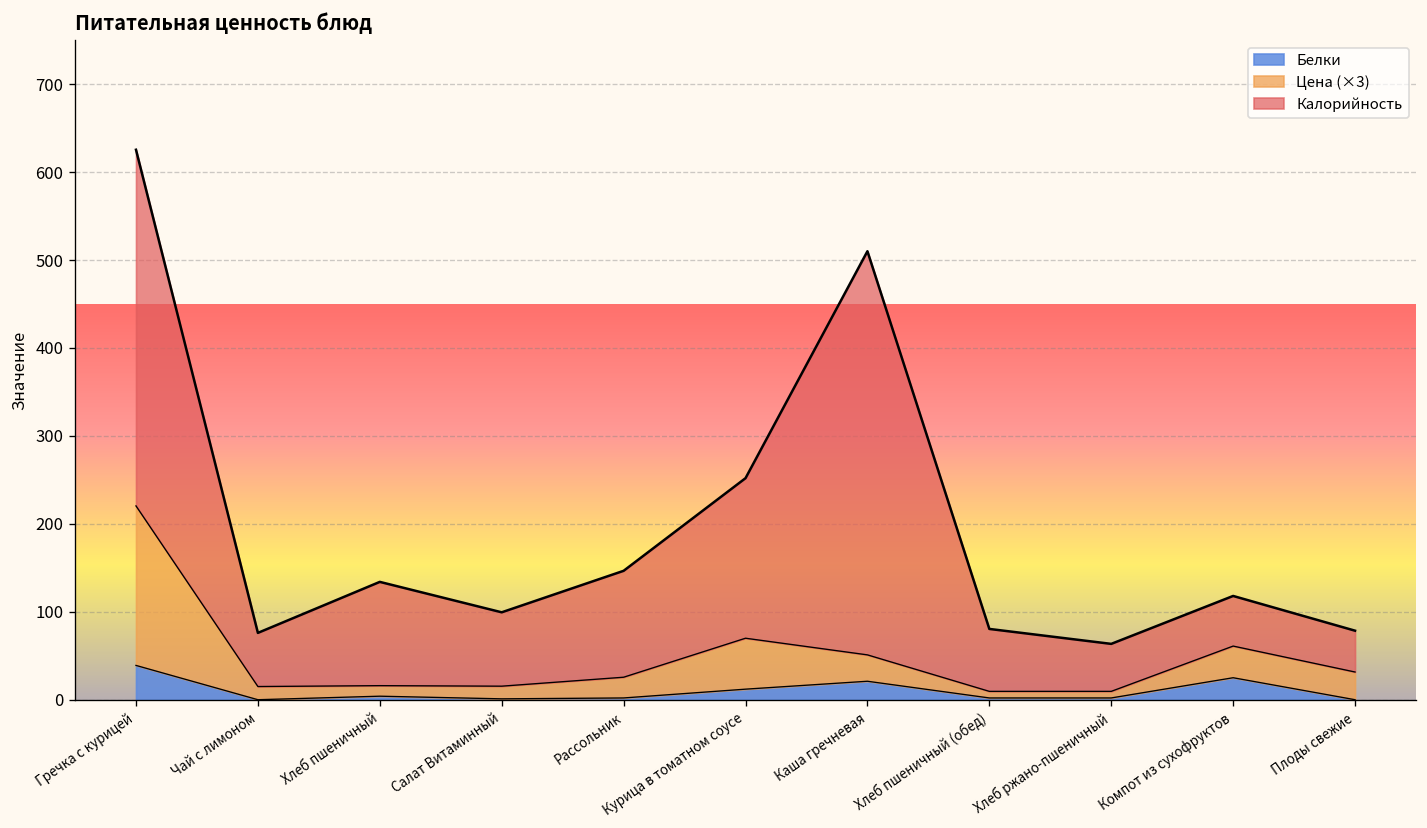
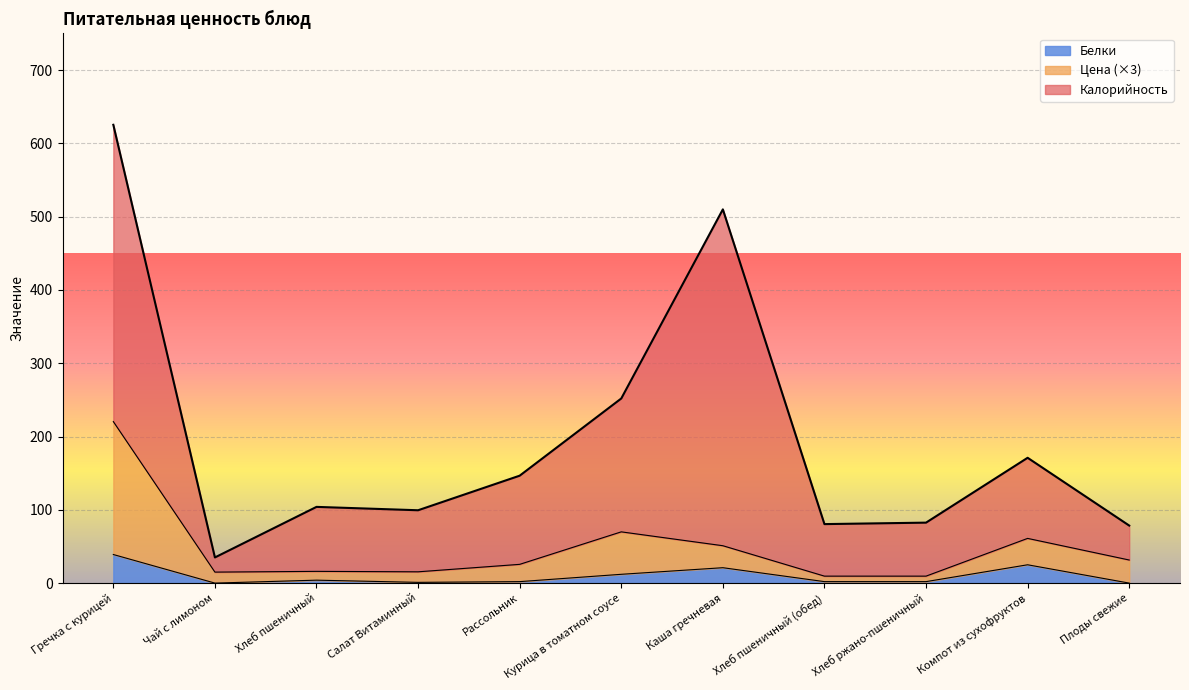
Калорийность, Чай с лимоном: 60 -> 20
Калорийность, Хлеб пшеничный: 120 -> 90
Калорийность, Хлеб ржано-пшеничный: 50 -> 70
Калорийность, Компот из сухофруктов: 60 -> 110
